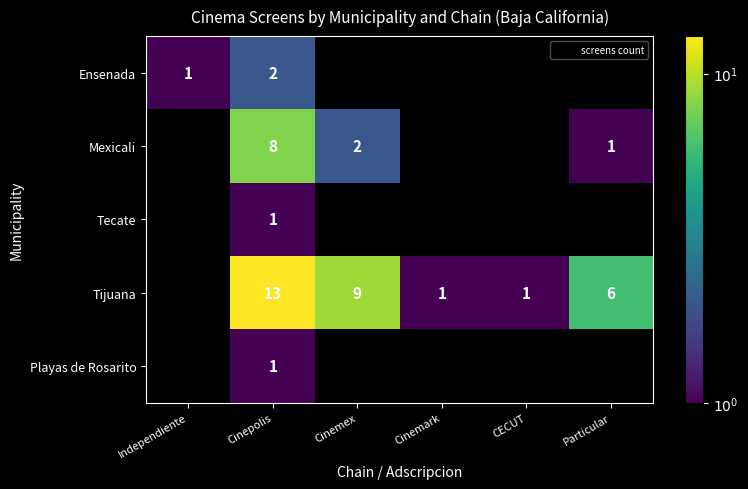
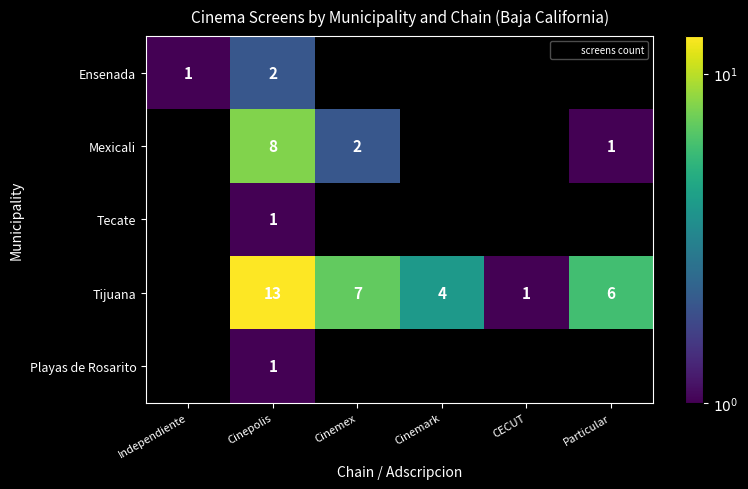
Tijuana, Cinemex: 9 -> 7
Tijuana, Cinemark: 1 -> 4
